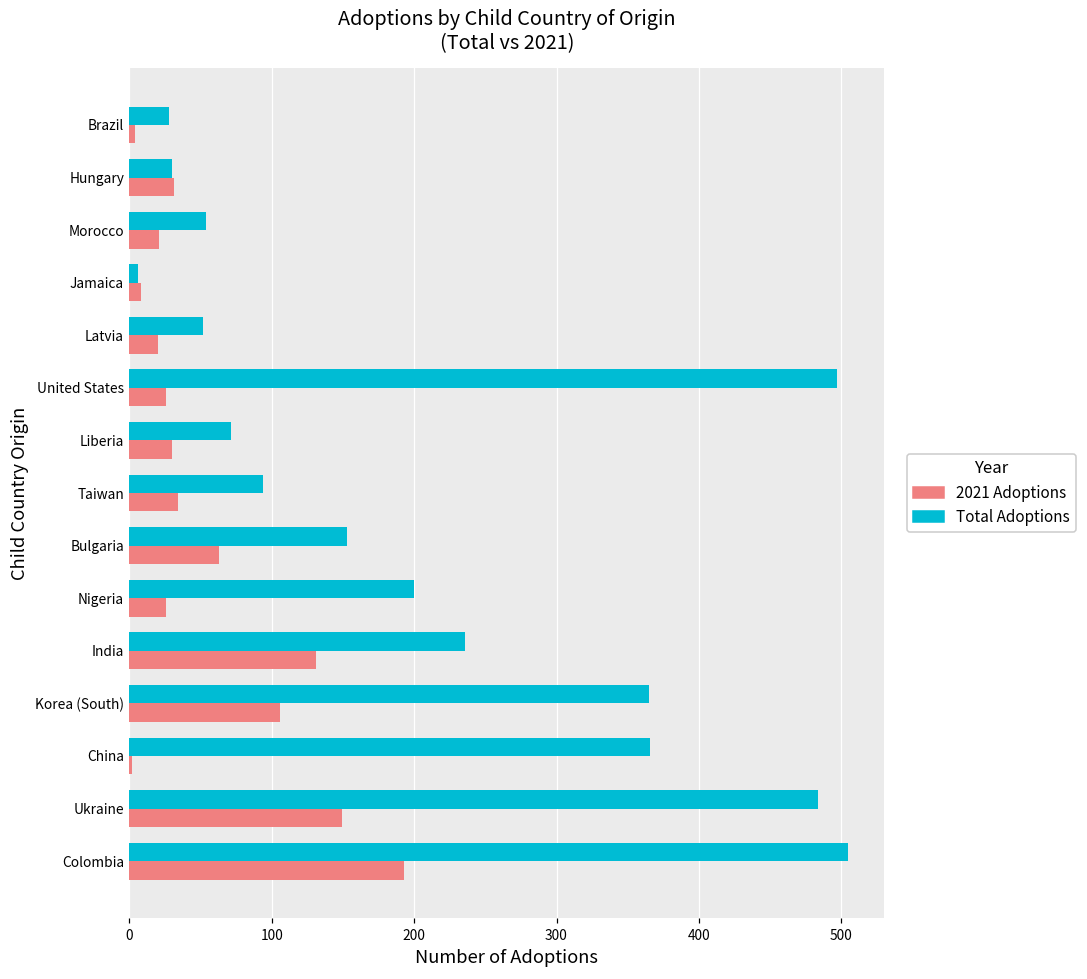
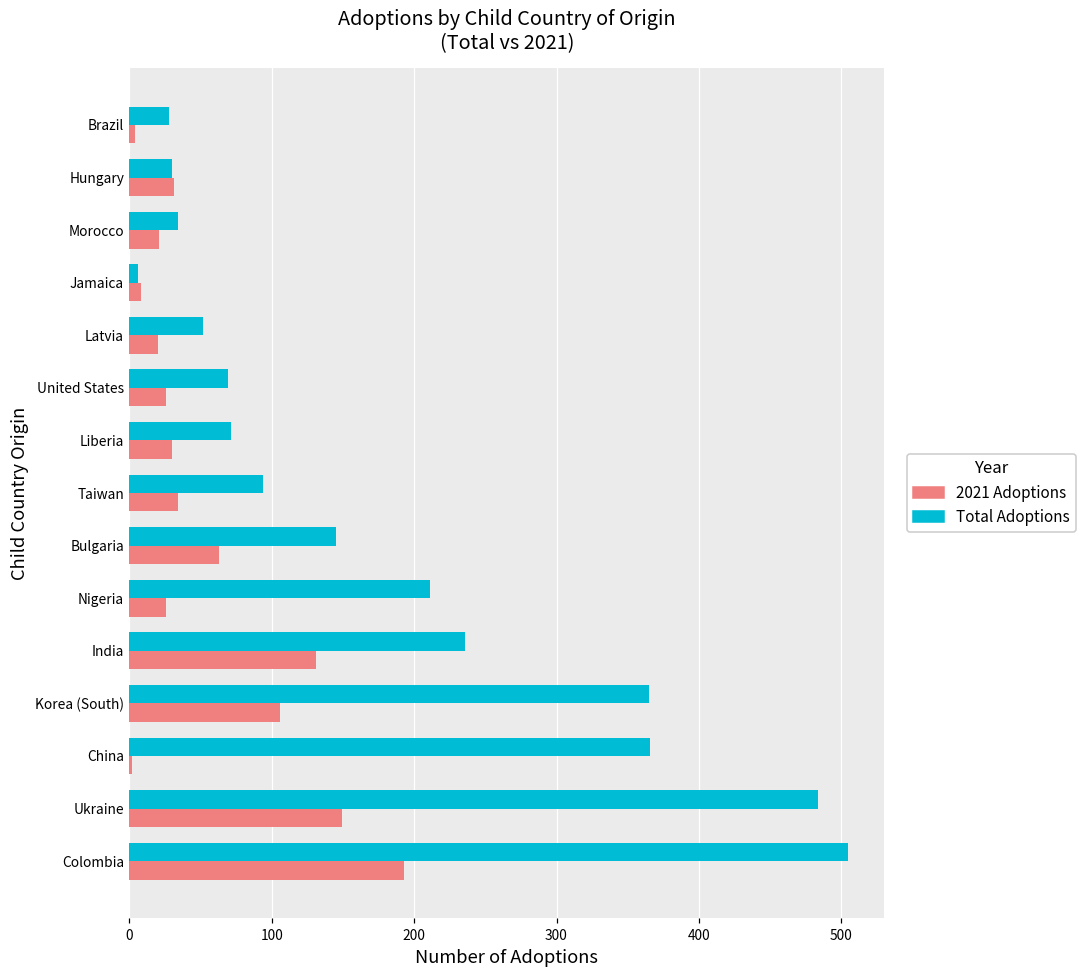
Total Adoptions, Morocco: 54 -> 34
Total Adoptions, United States: 497 -> 69
Total Adoptions, Bulgaria: 153 -> 145
Total Adoptions, Nigeria: 200 -> 211
